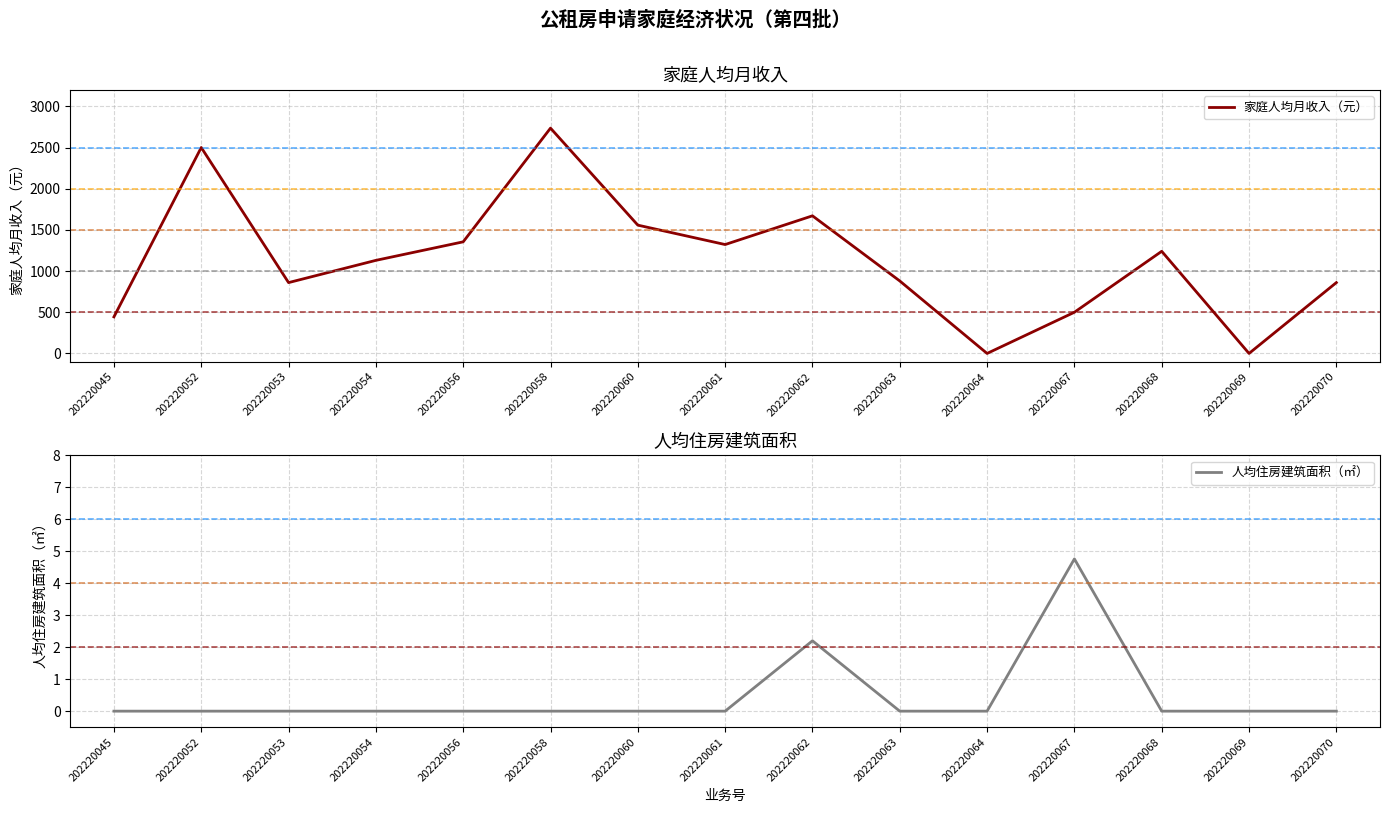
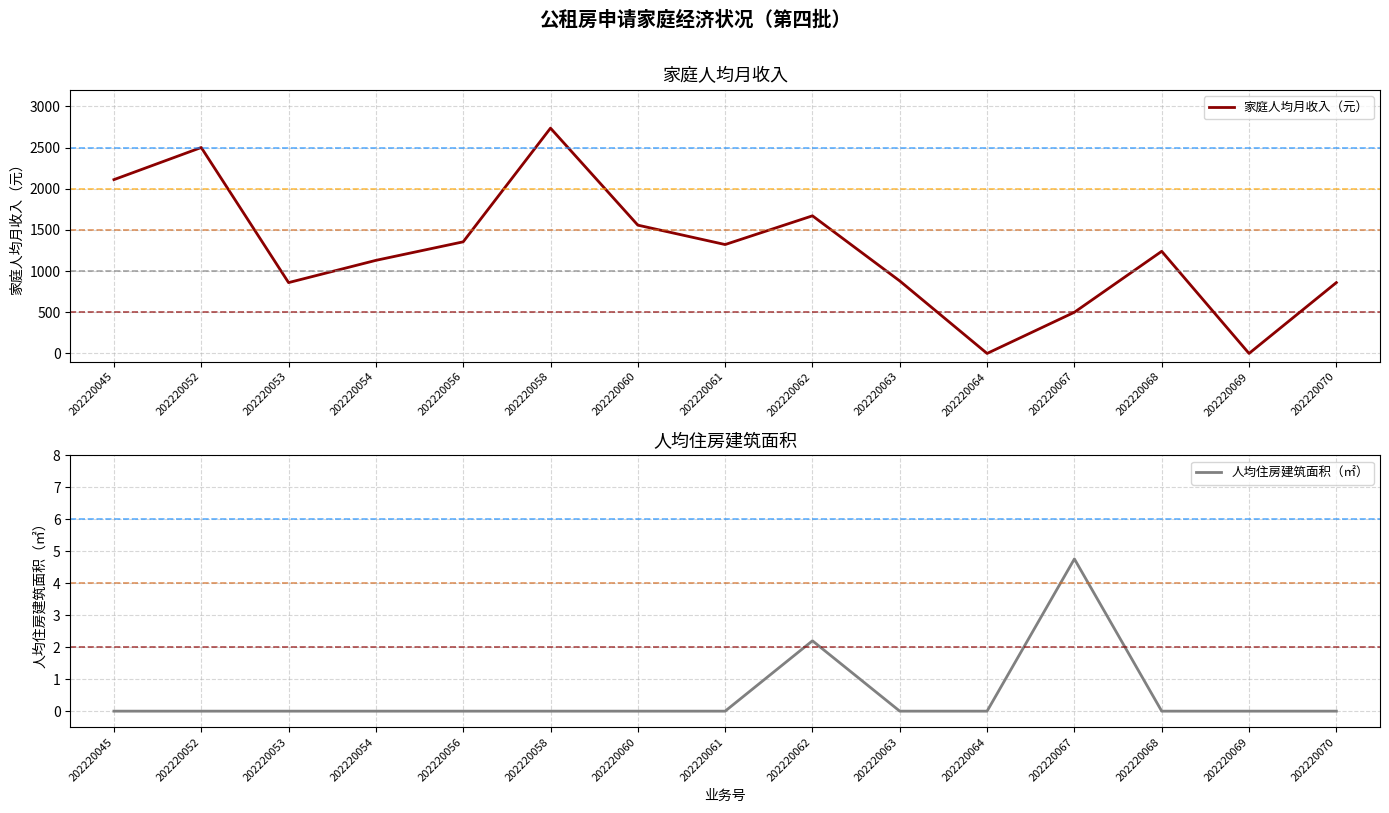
家庭人均月收入, 202220045: 400 -> 2100
